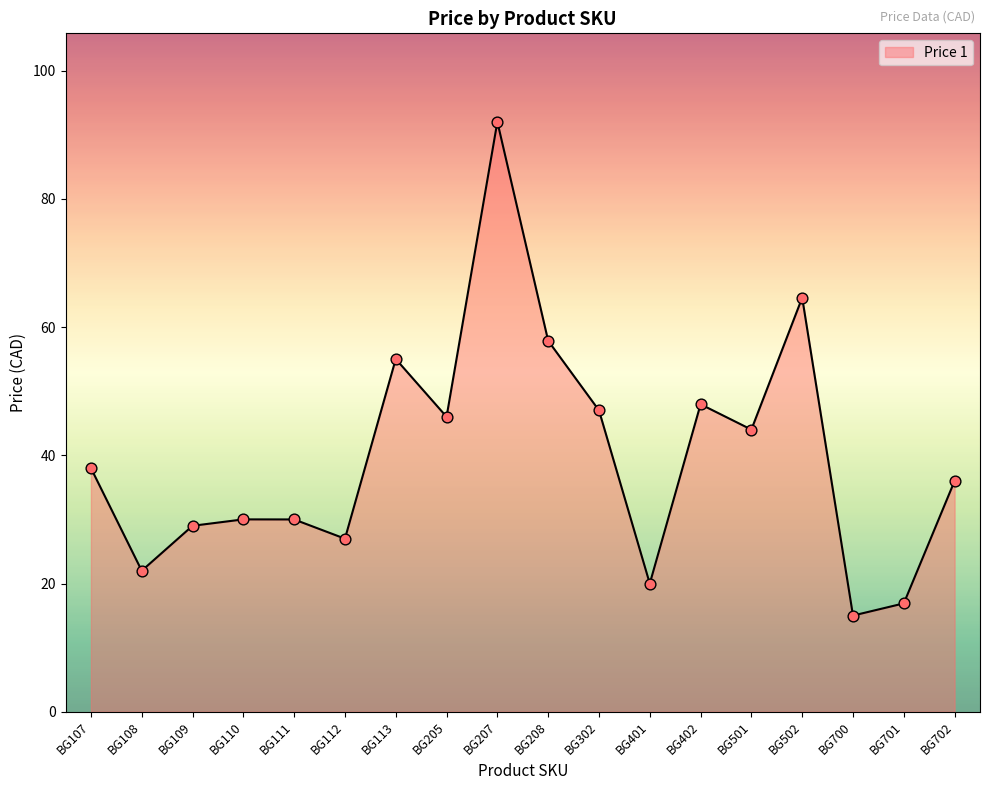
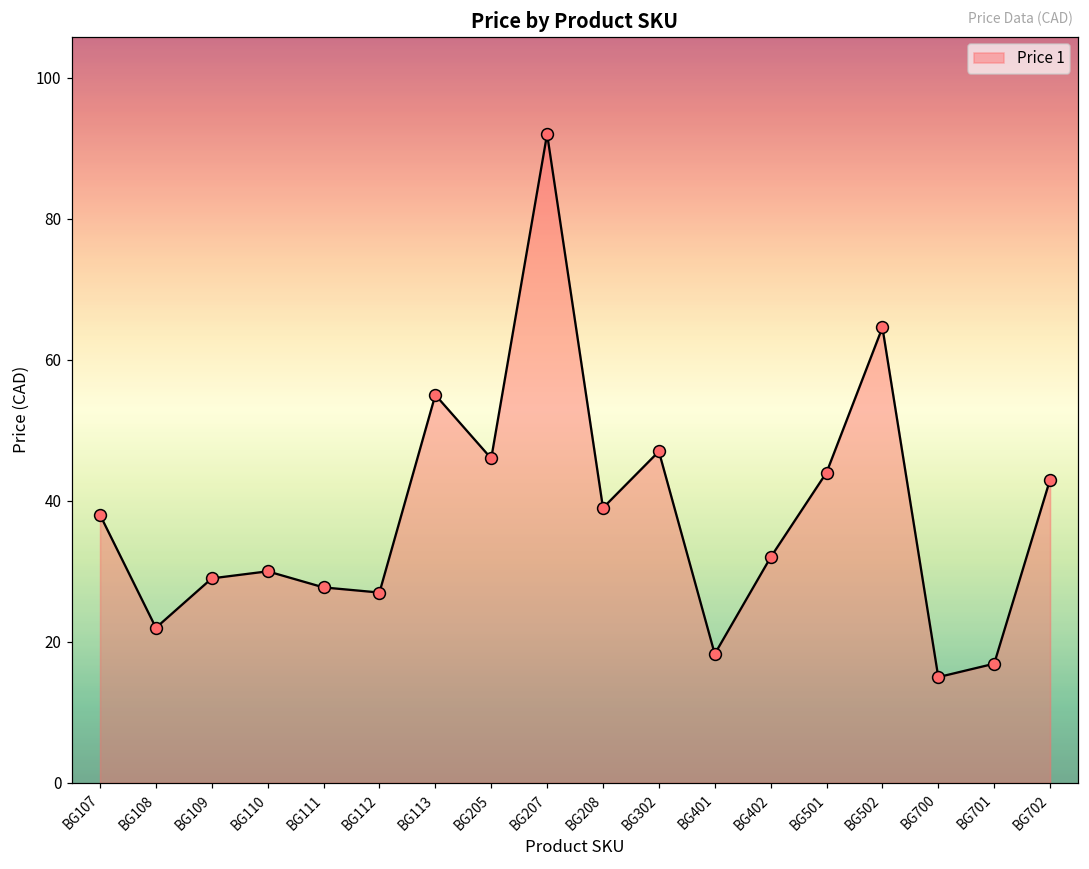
BG111: 30 -> 28
BG208: 58 -> 39
BG401: 20 -> 18
BG402: 48 -> 32
BG702: 36 -> 43
